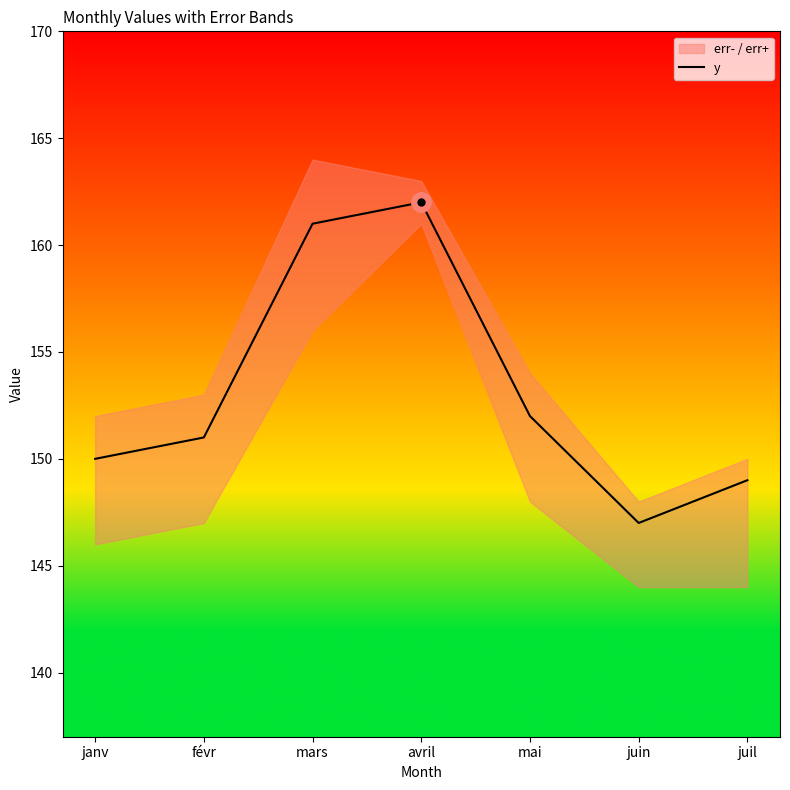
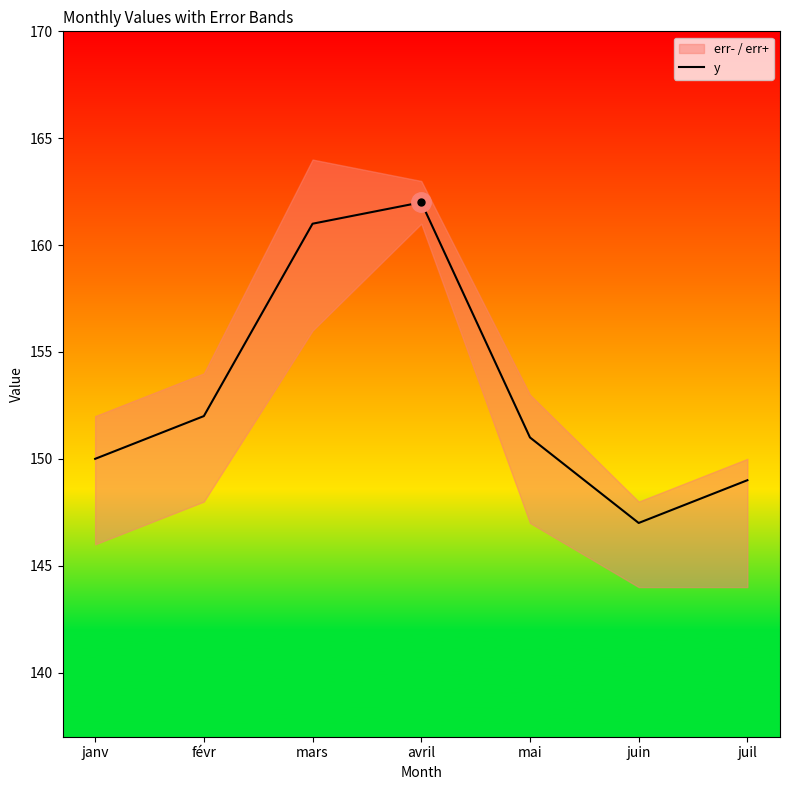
y, févr: 151 -> 152
y, mai: 152 -> 151
